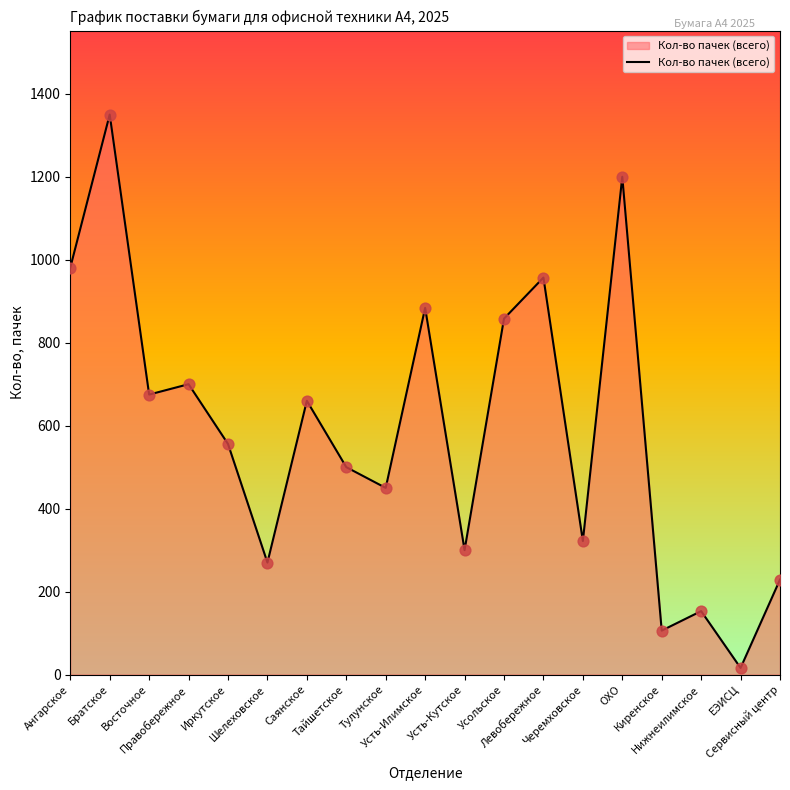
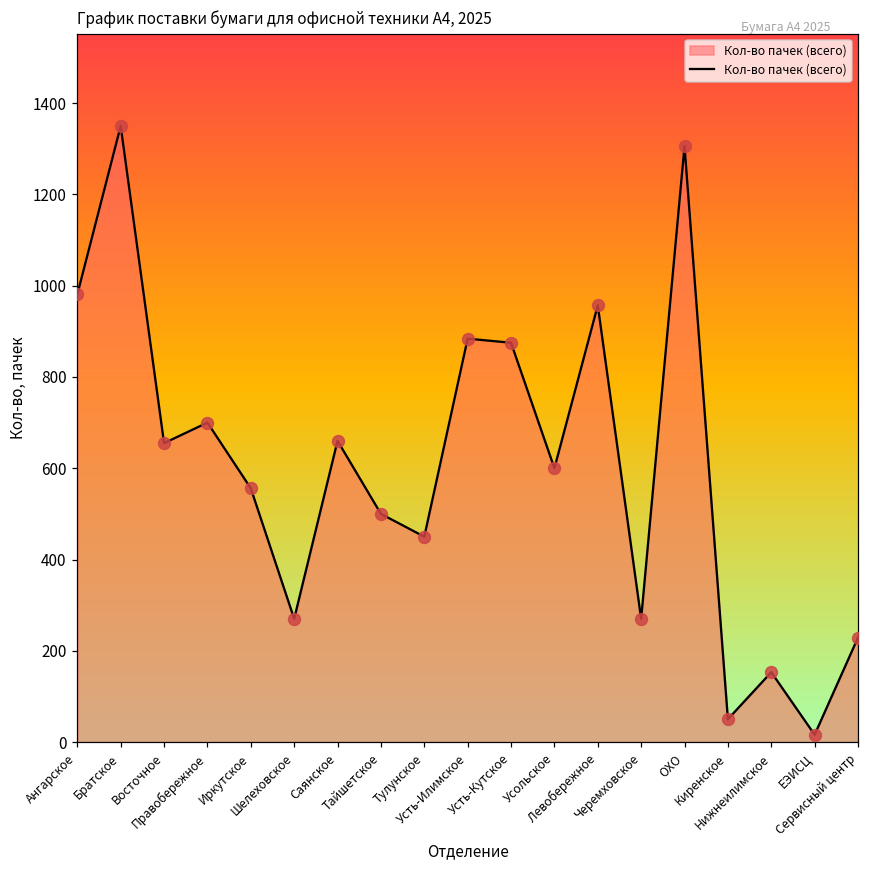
Восточное: 680 -> 660
Усть-Кутское: 300 -> 880
Усольское: 860 -> 600
Черемховское: 320 -> 270
ОХО: 1200 -> 1310
Киренское: 110 -> 50
